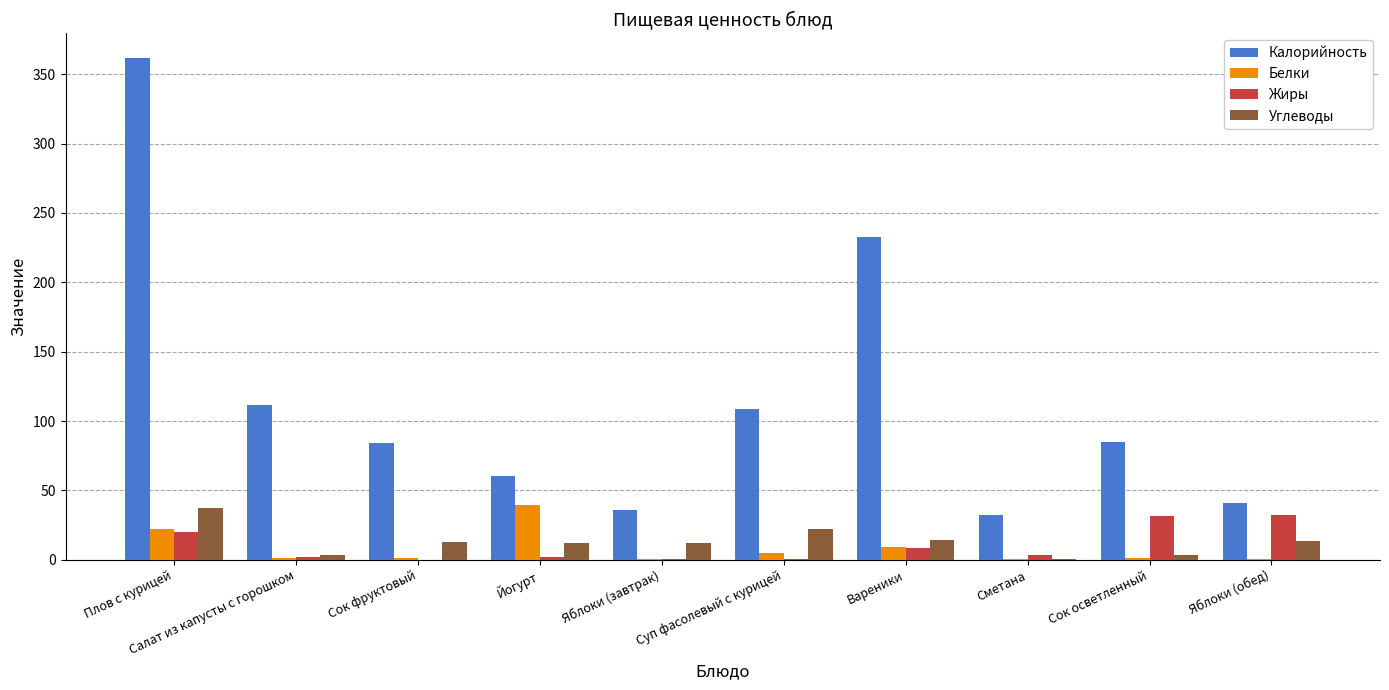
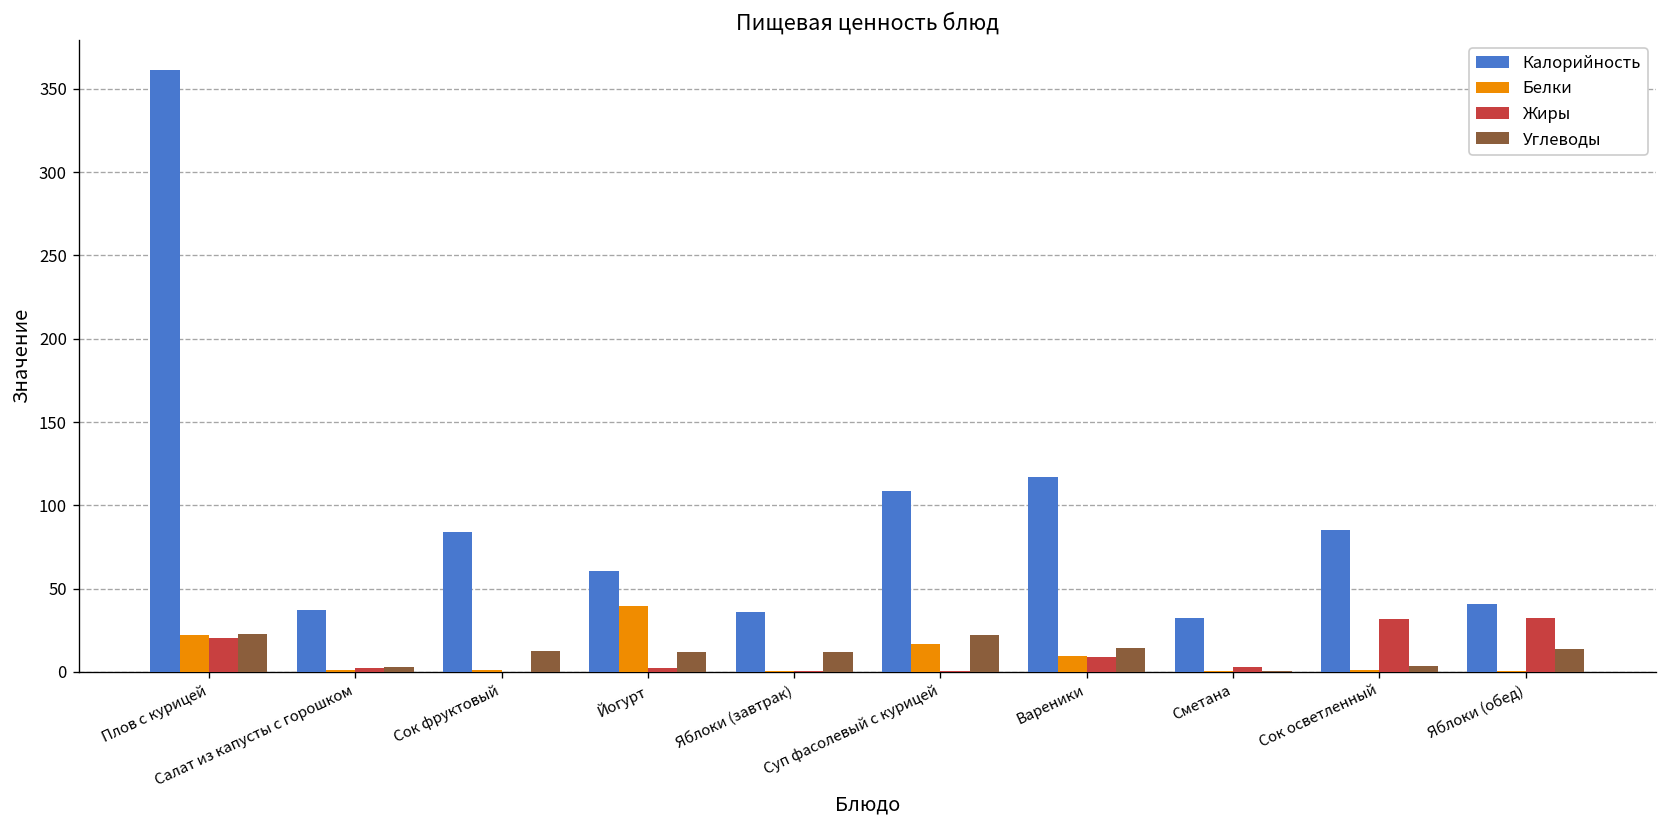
Углеводы, Плов с курицей: 37 -> 23
Калорийность, Салат из капусты с горошком: 112 -> 37
Белки, Суп фасолевый с курицей: 5 -> 17
Калорийность, Вареники: 233 -> 117
